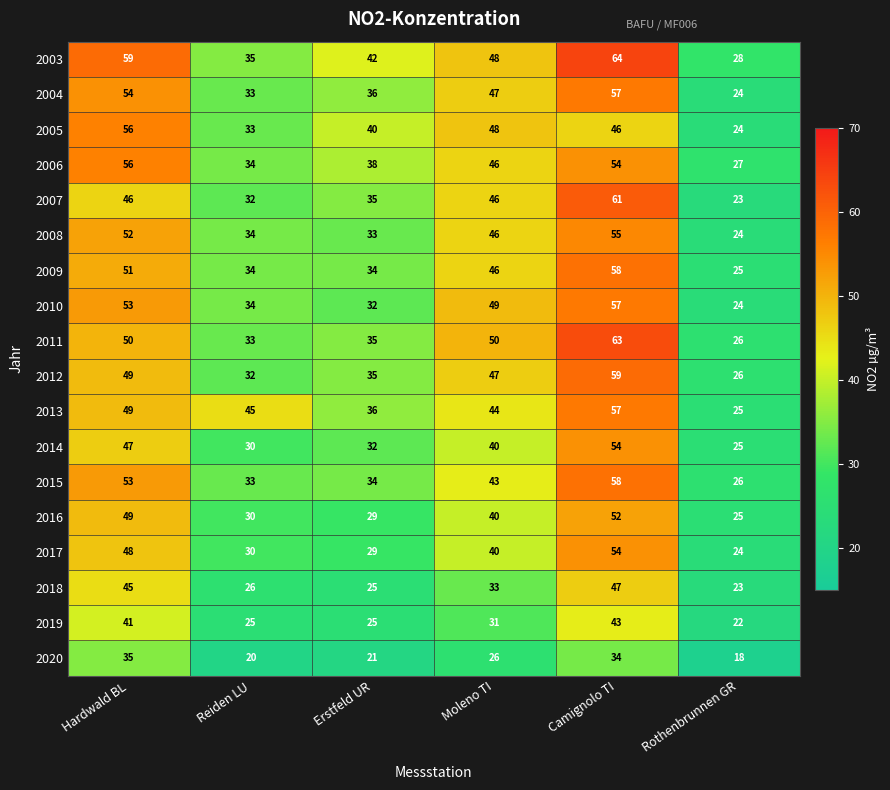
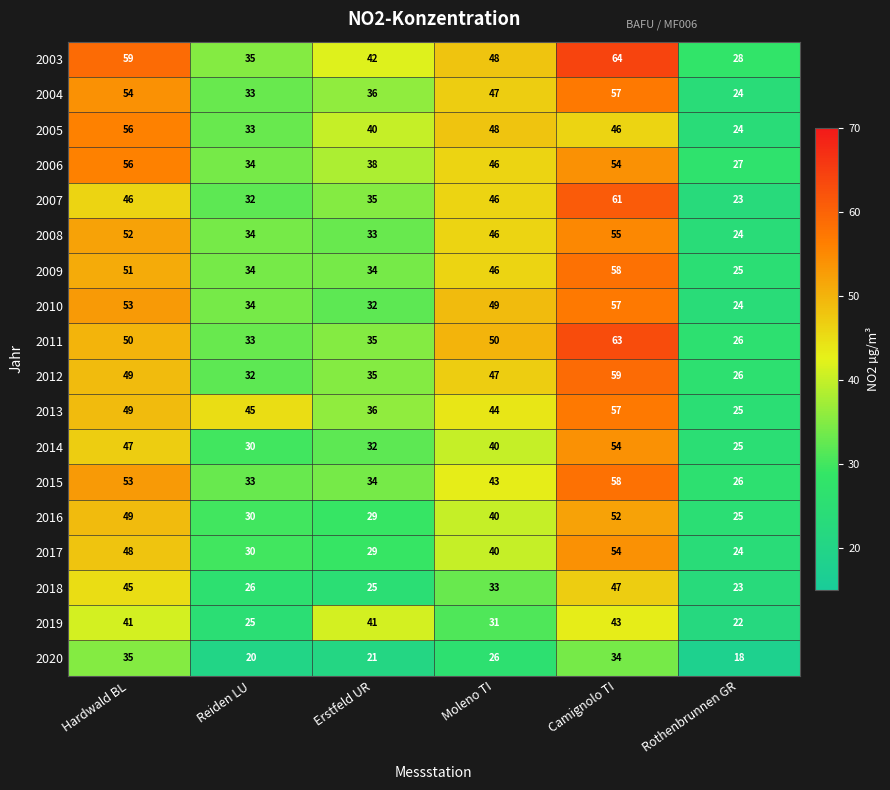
2019, Erstfeld UR: 25 -> 41
